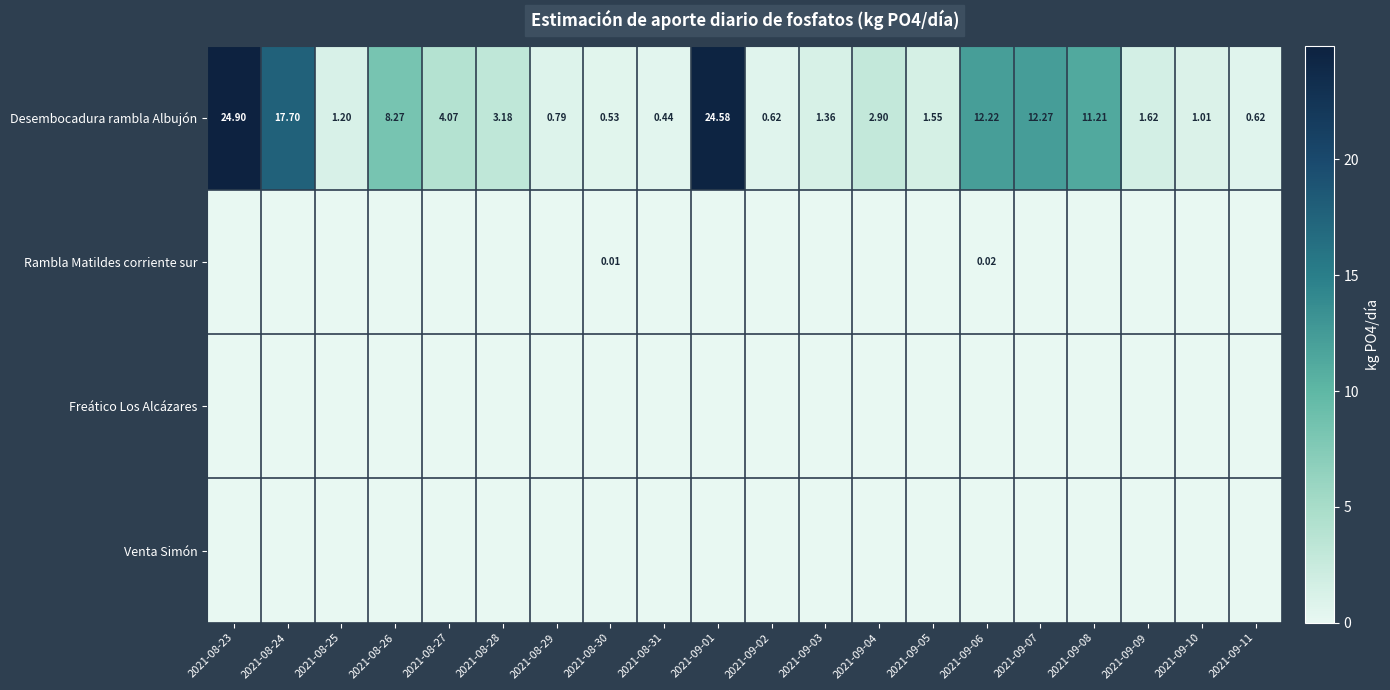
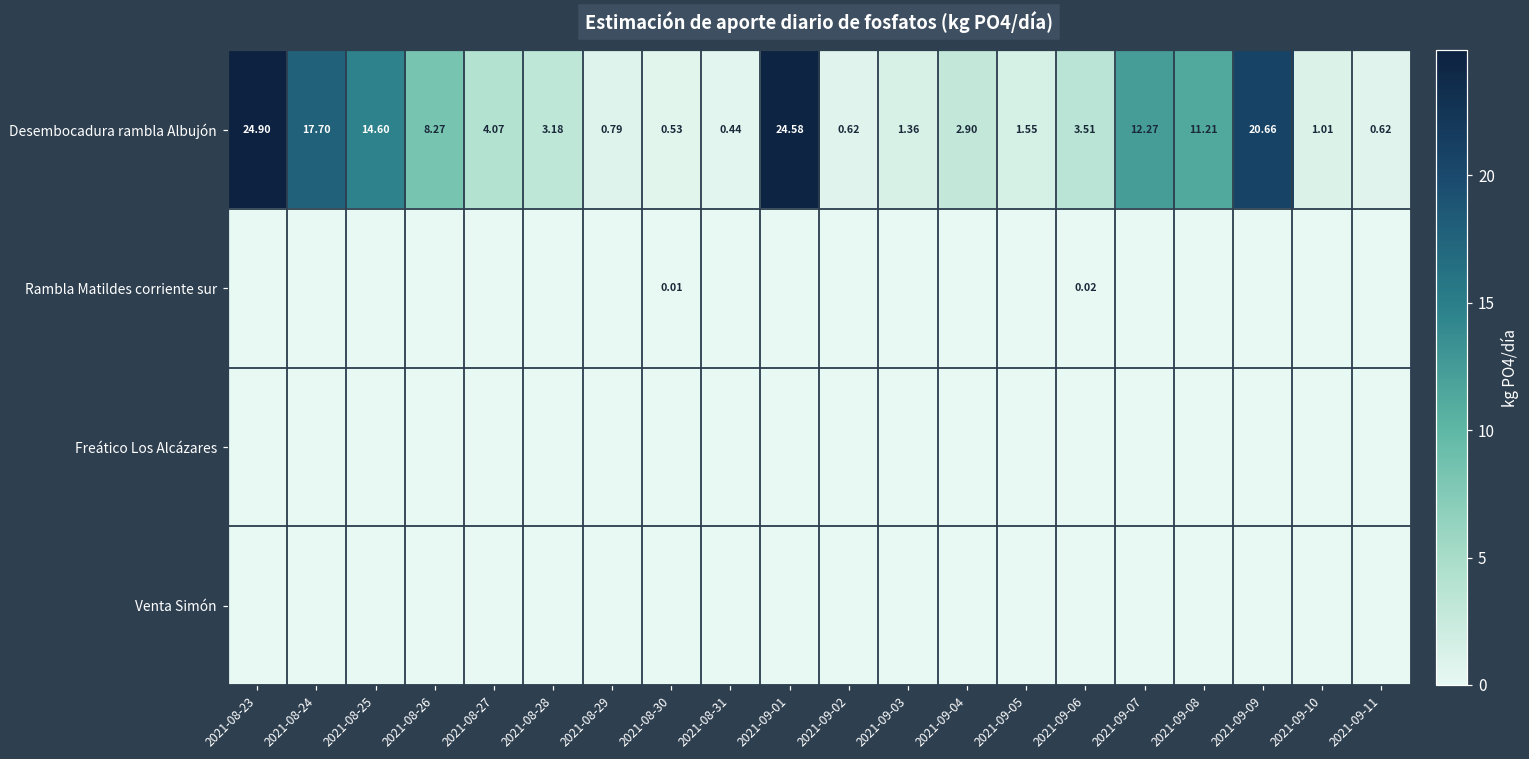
Desembocadura rambla Albujón, 2021-08-25: 1.20 -> 14.60
Desembocadura rambla Albujón, 2021-09-06: 12.22 -> 3.51
Desembocadura rambla Albujón, 2021-09-09: 1.62 -> 20.66
